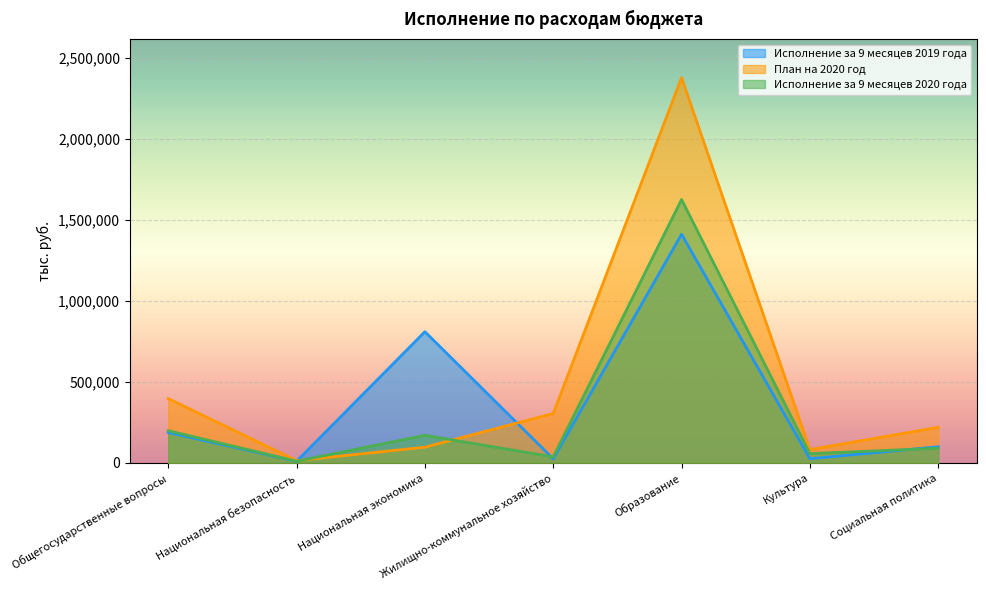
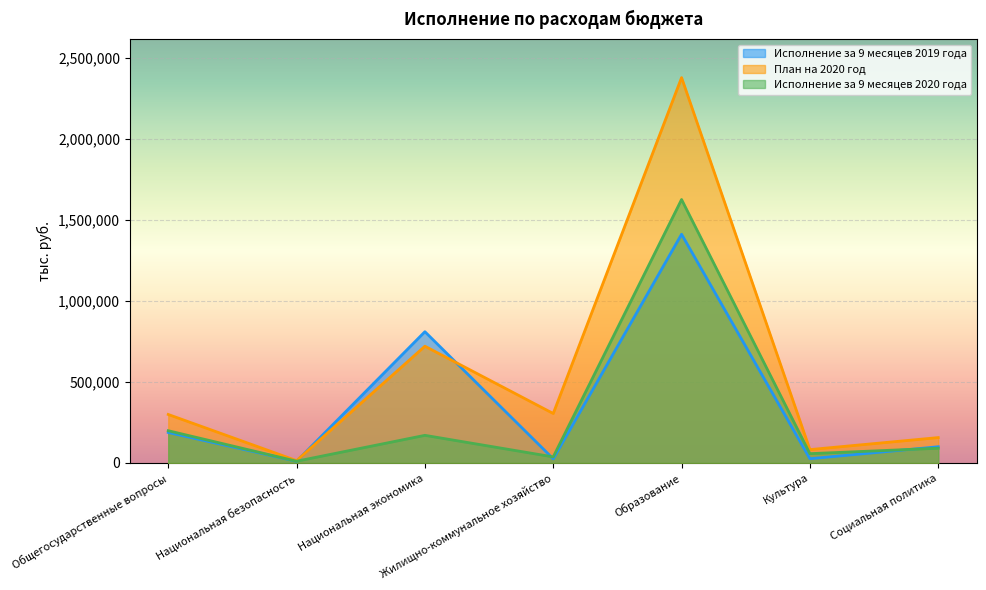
План на 2020 год, Общегосударственные вопросы: 400,000 -> 300,000
План на 2020 год, Национальная экономика: 100,000 -> 720,000
План на 2020 год, Социальная политика: 220,000 -> 160,000
